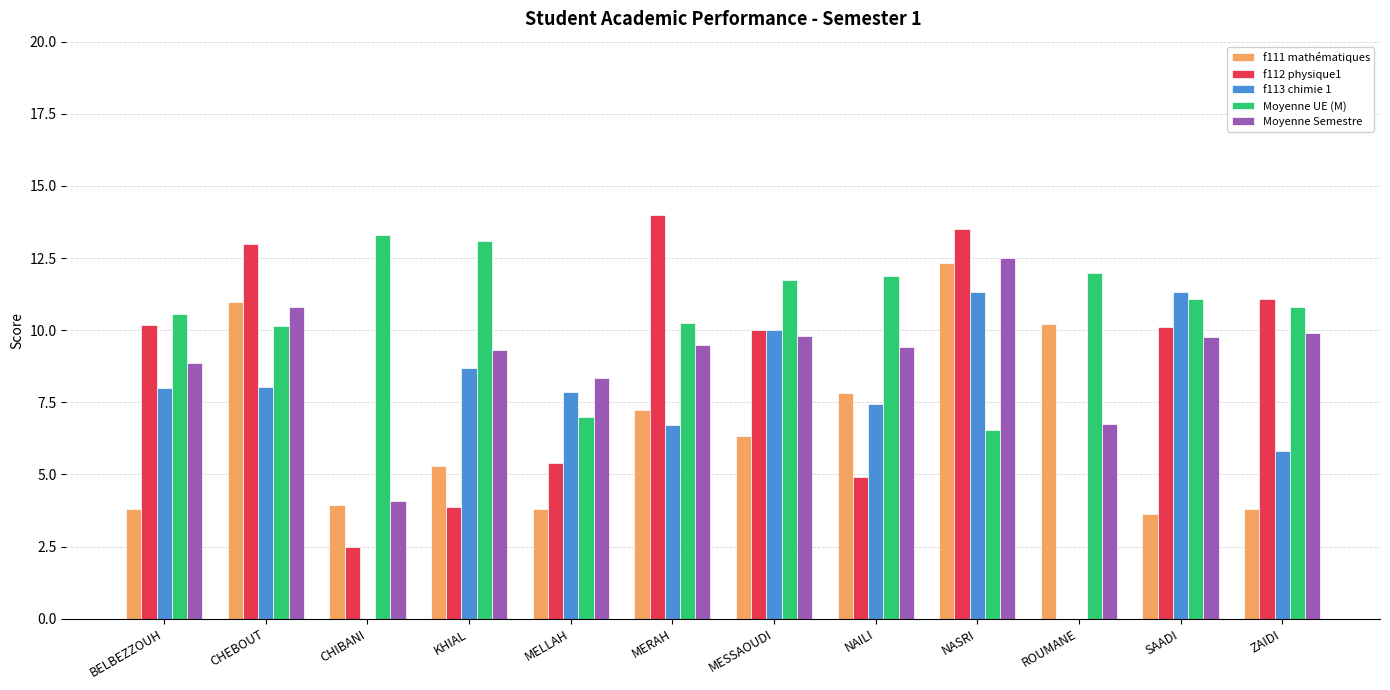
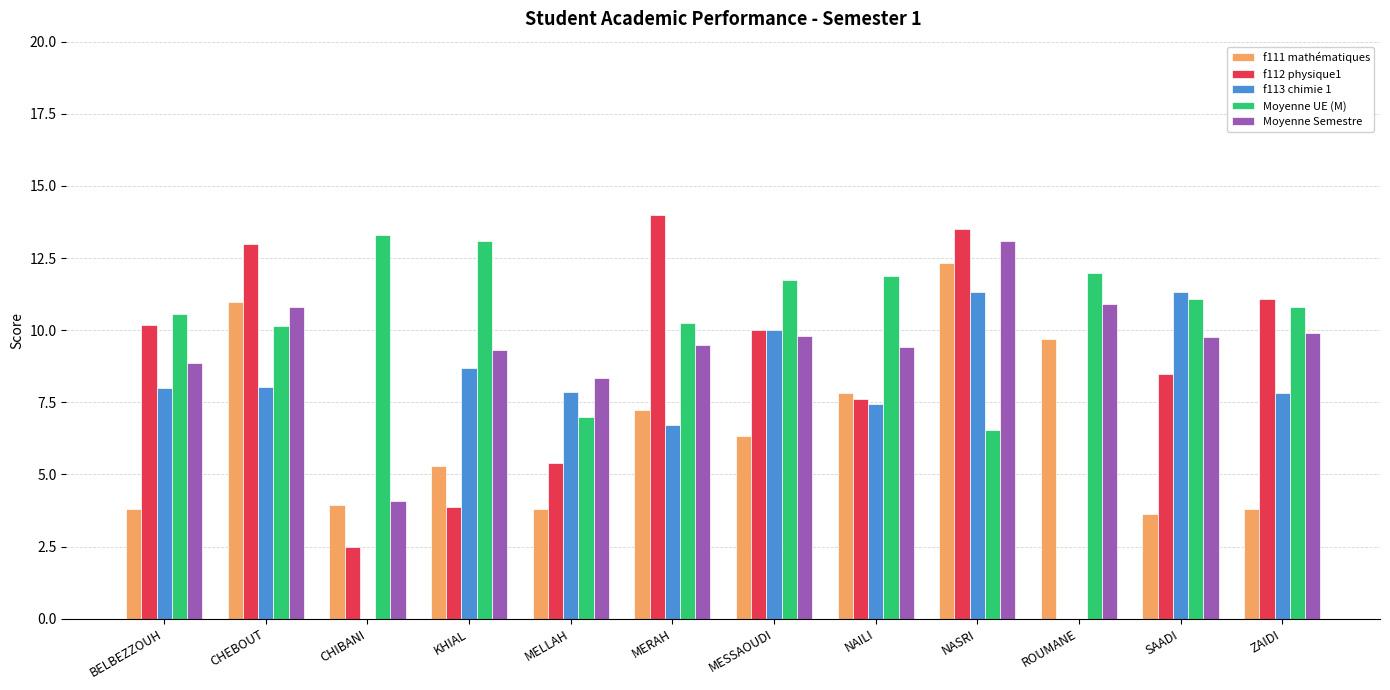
f112 physique1, NAILI: 4.9 -> 7.6
Moyenne Semestre, NASRI: 12.5 -> 13.1
f111 mathématiques, ROUMANE: 10.2 -> 9.7
Moyenne Semestre, ROUMANE: 6.8 -> 10.9
f112 physique1, SAADI: 10.1 -> 8.5
f113 chimie 1, ZAIDI: 5.8 -> 7.8
